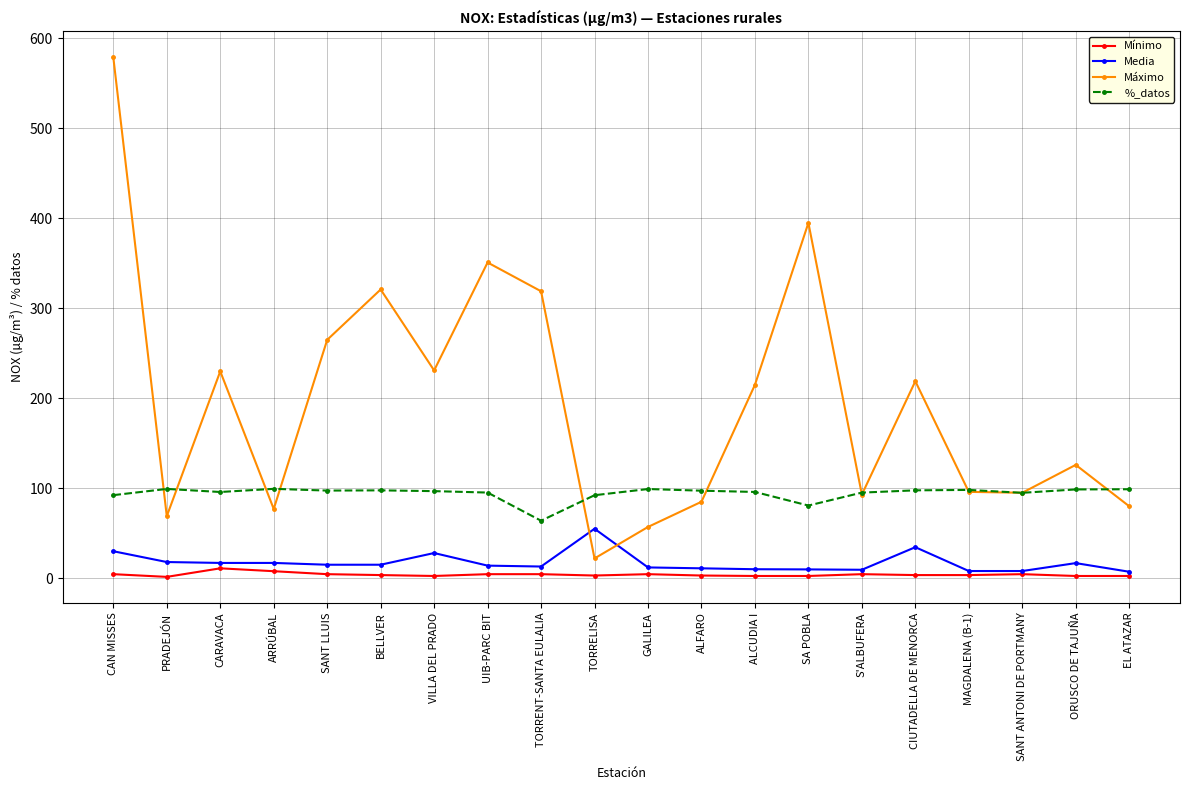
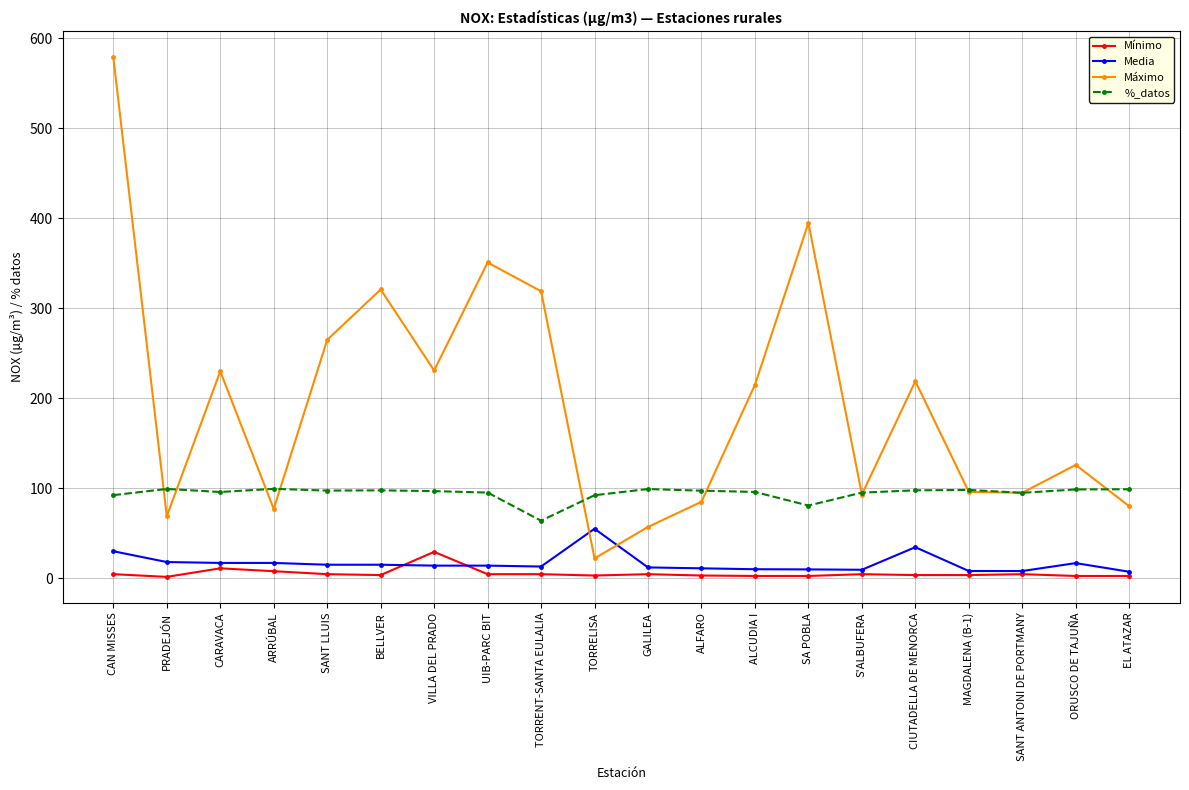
Mínimo, VILLA DEL PRADO: 0 -> 30
Media, VILLA DEL PRADO: 30 -> 10
